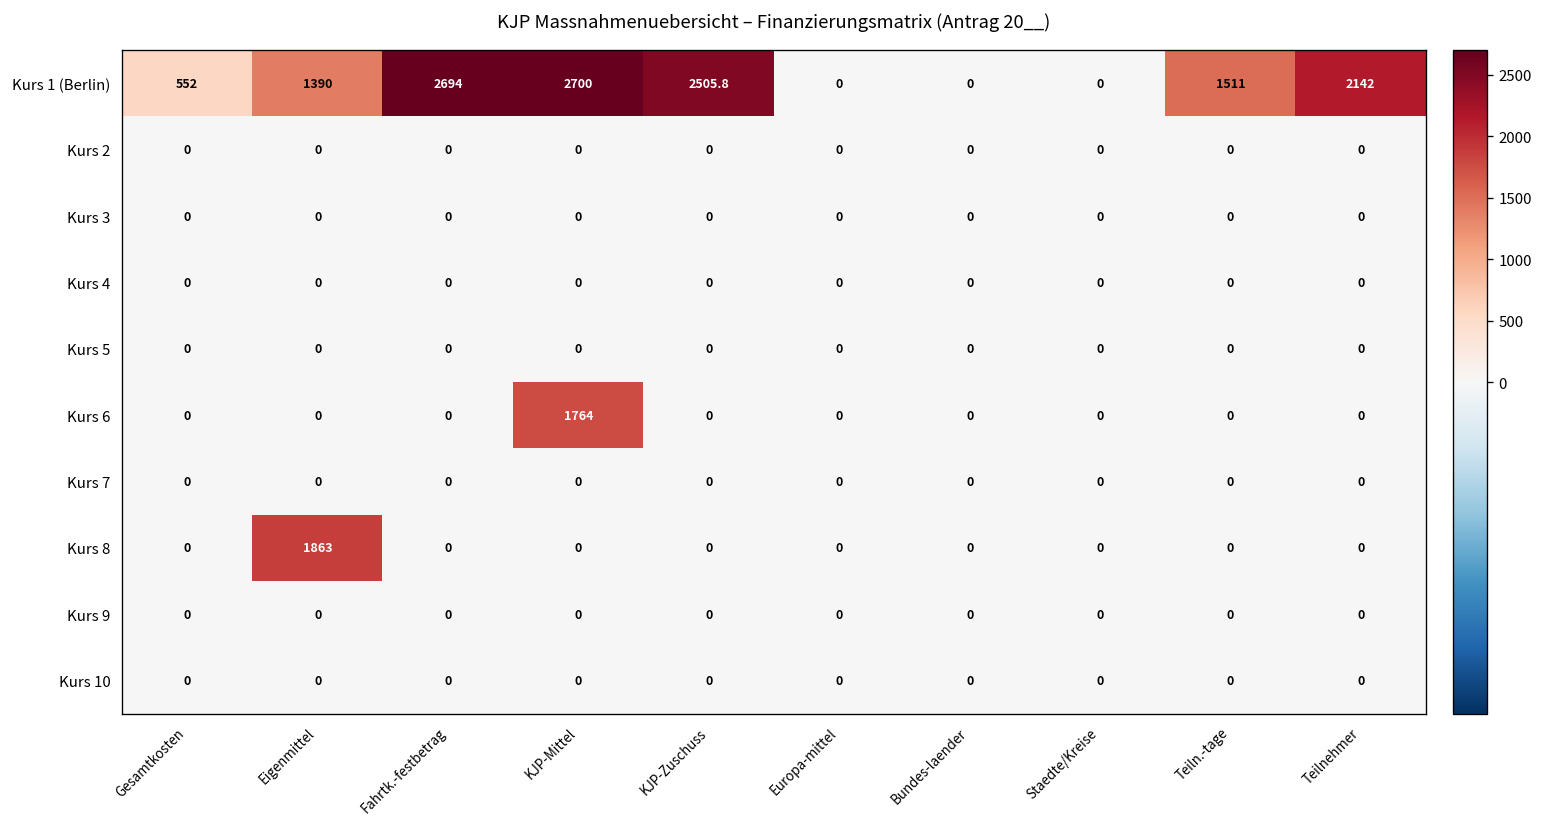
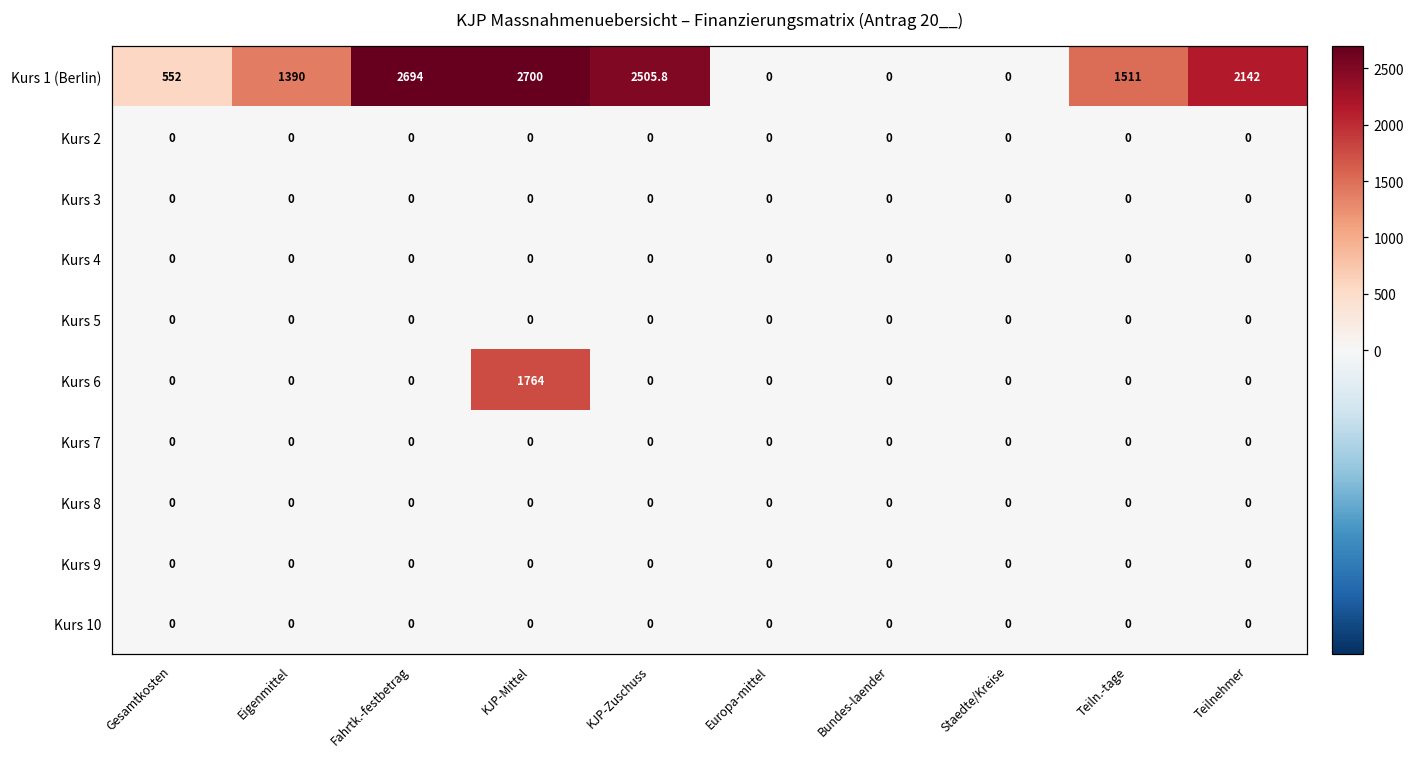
Kurs 8, Eigenmittel: 1863 -> 0
